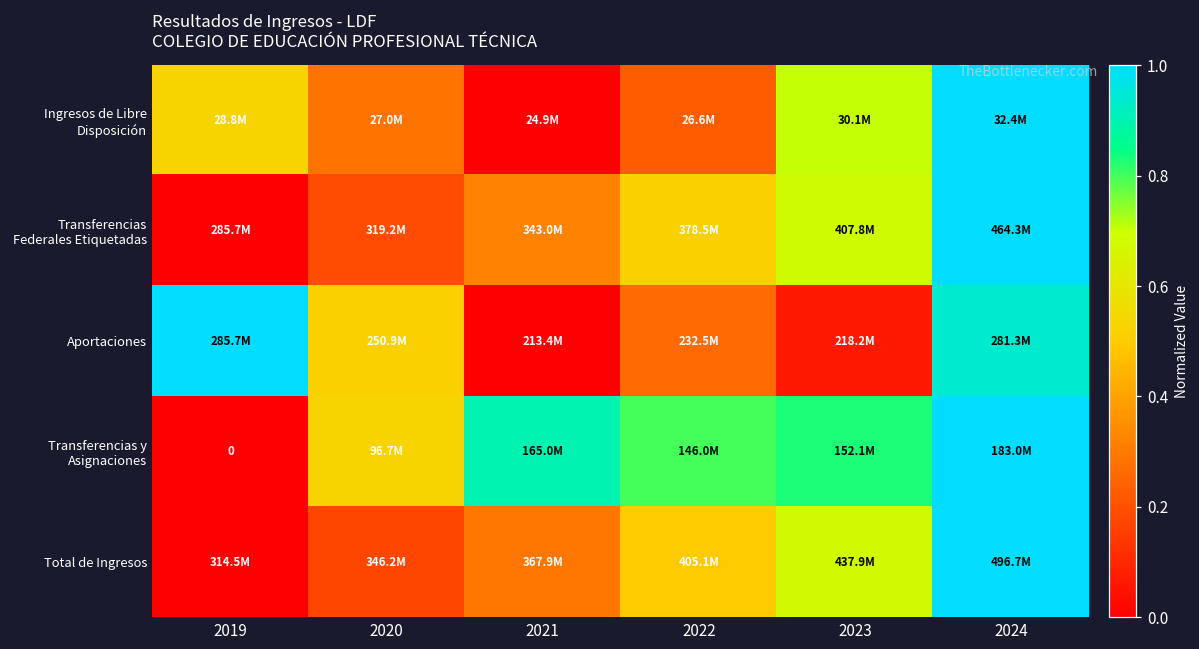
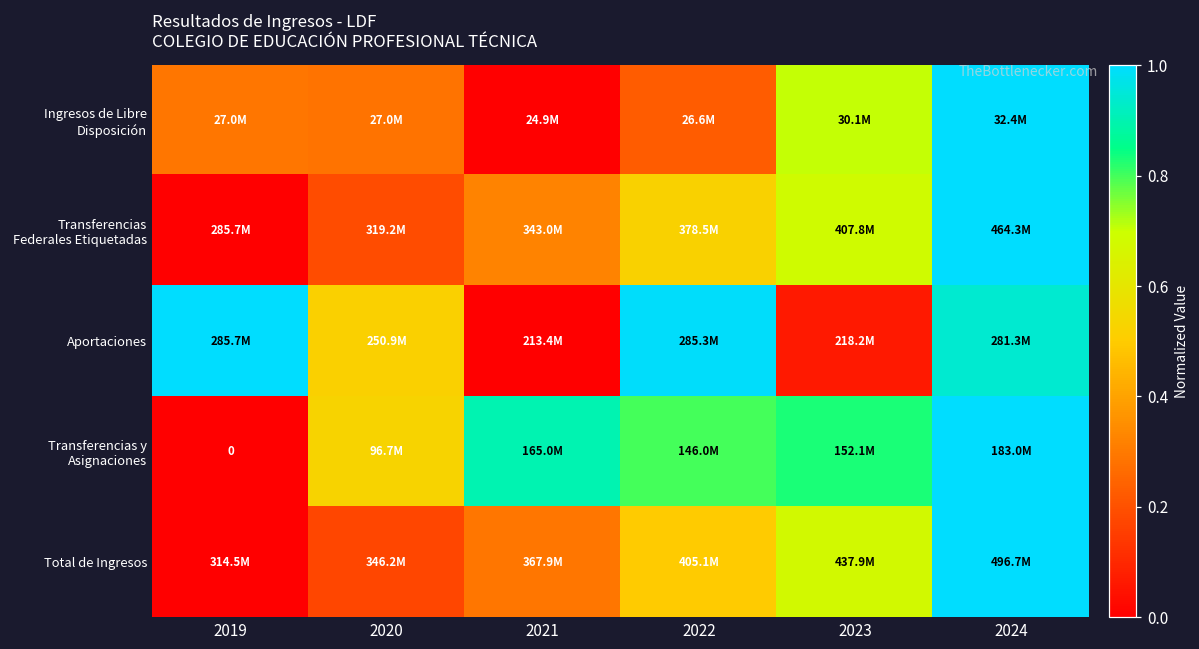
Ingresos de Libre Disposición, 2019: 28.8M -> 27.0M
Aportaciones, 2022: 232.5M -> 285.3M
